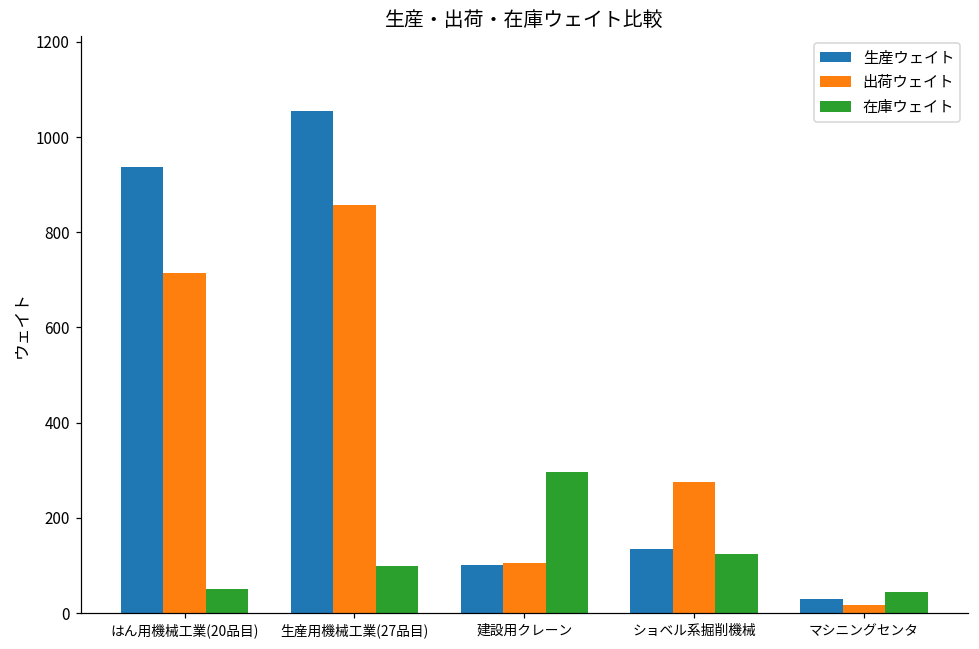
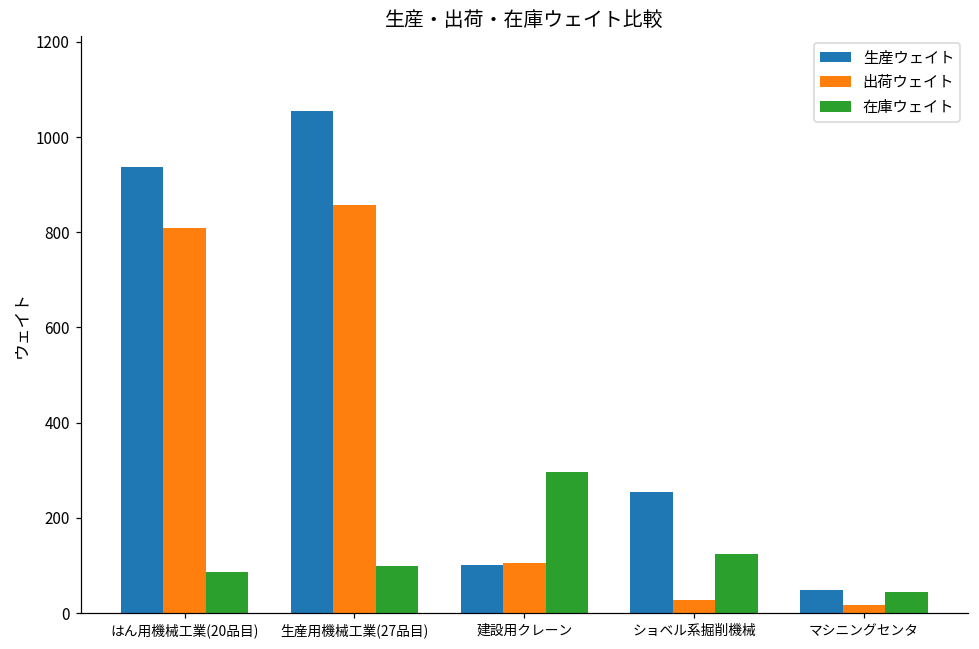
出荷ウェイト, はん用機械工業(20品目): 710 -> 810
在庫ウェイト, はん用機械工業(20品目): 50 -> 90
生産ウェイト, ショベル系掘削機械: 140 -> 250
出荷ウェイト, ショベル系掘削機械: 280 -> 30
生産ウェイト, マシニングセンタ: 30 -> 50
